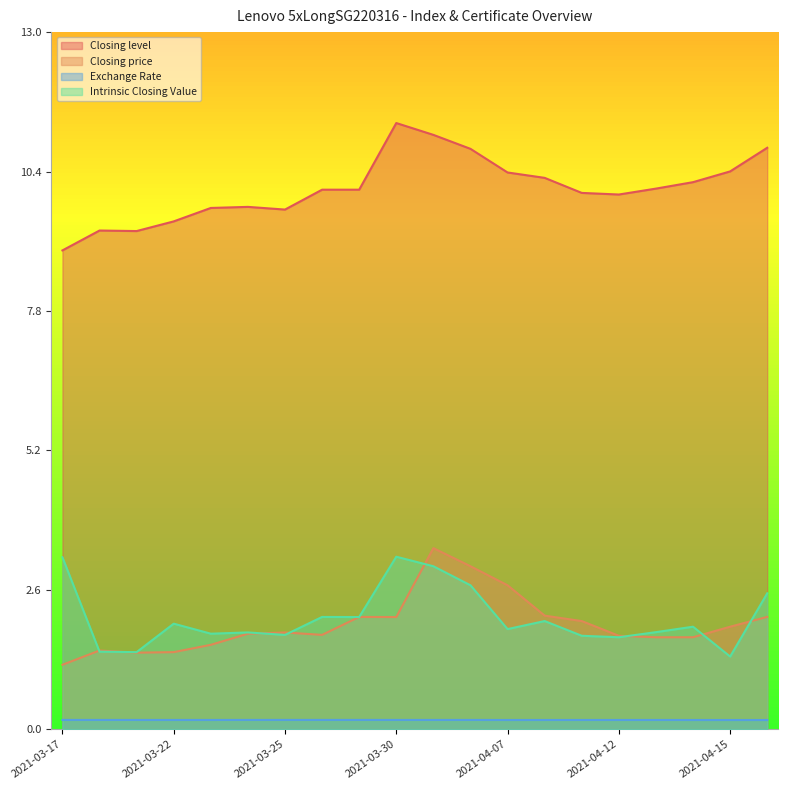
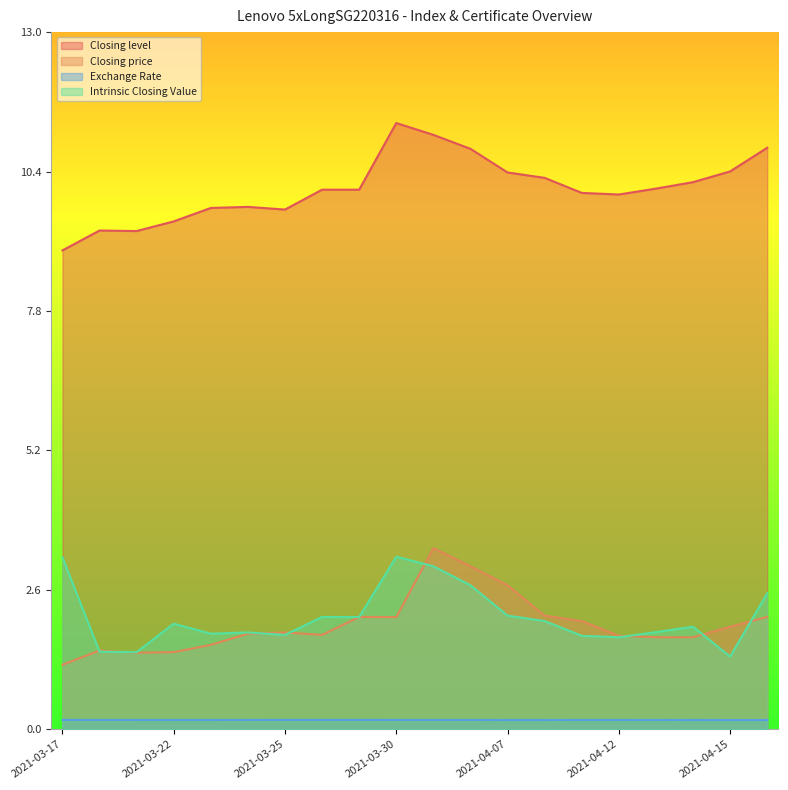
Intrinsic Closing Value, 2021-04-07: 1.9 -> 2.1
